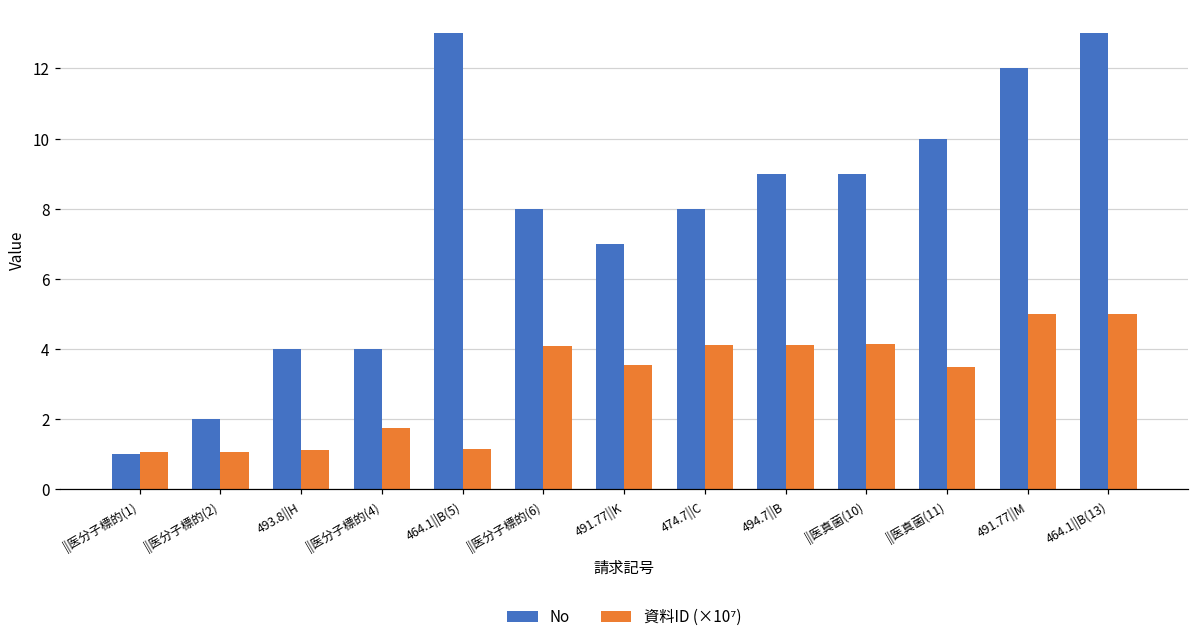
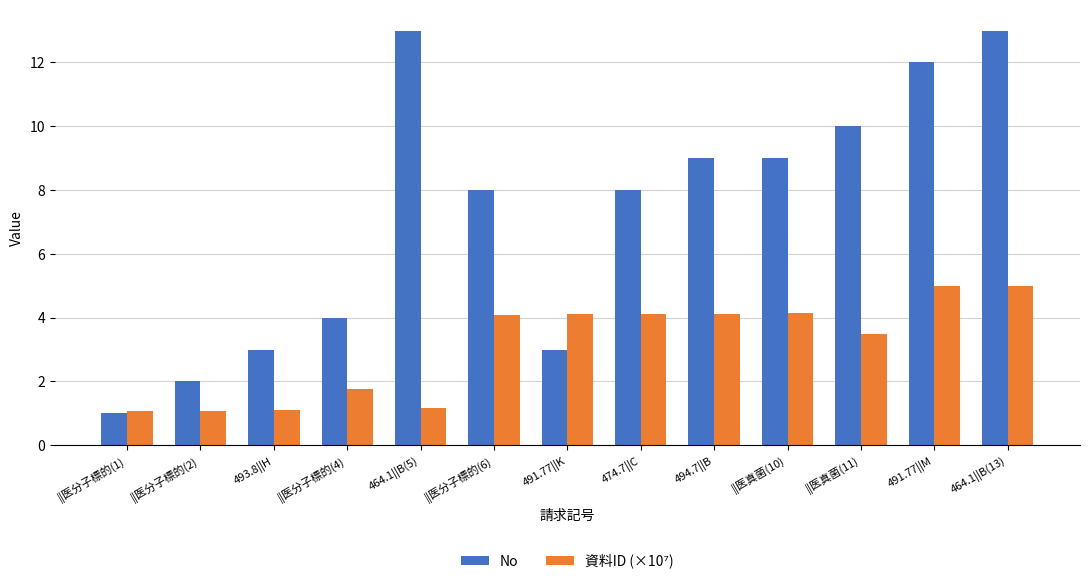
No, 493.8||H: 4 -> 3
No, 491.77||K: 7 -> 3
資料ID (×10⁷), 491.77||K: 3.5 -> 4.1
